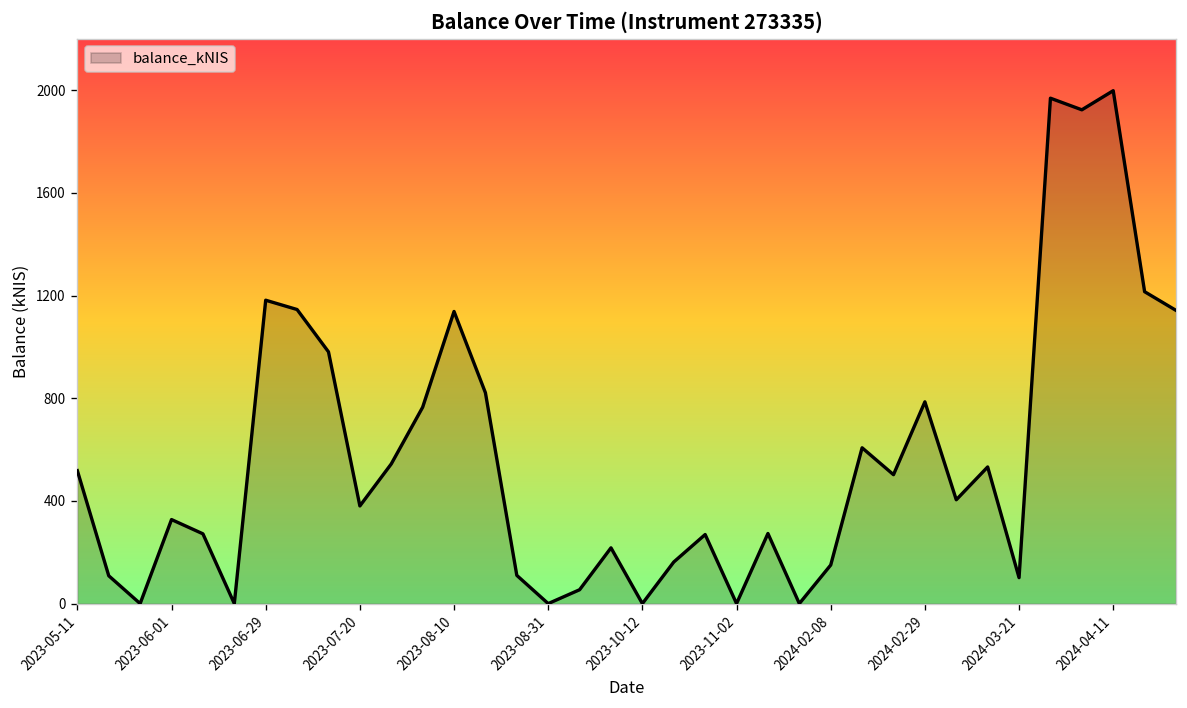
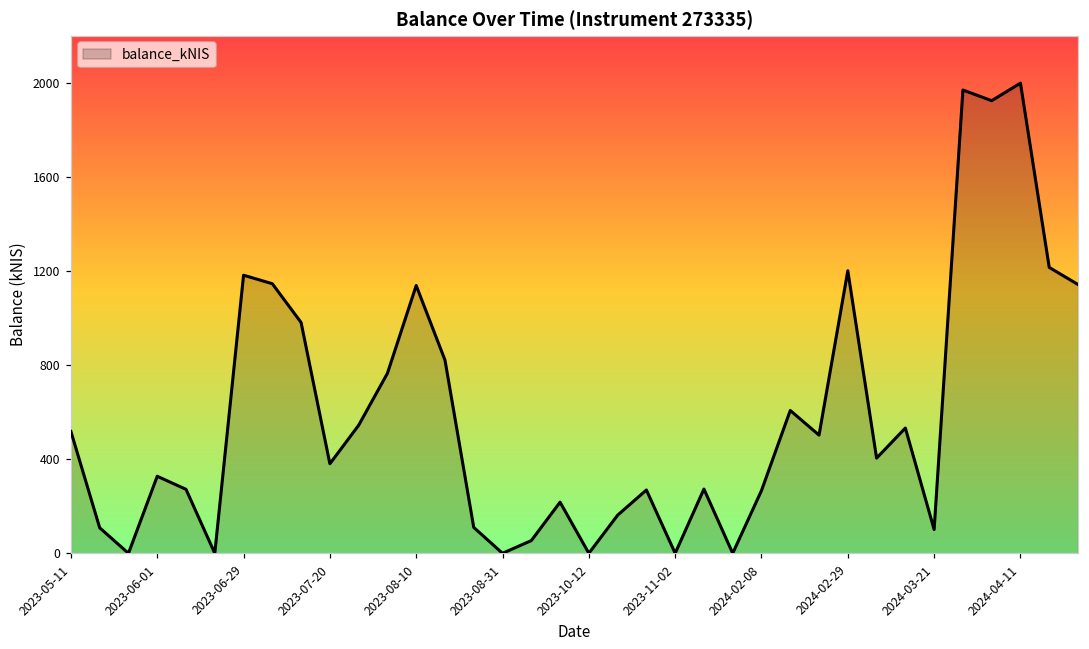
2024-02-08: 150 -> 270
2024-02-29: 790 -> 1200
